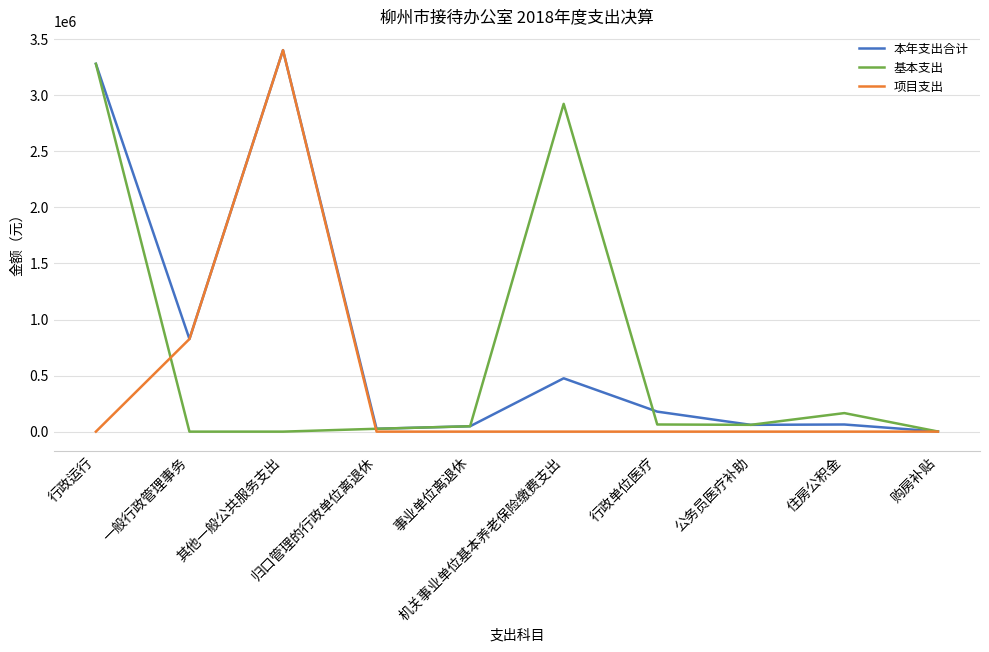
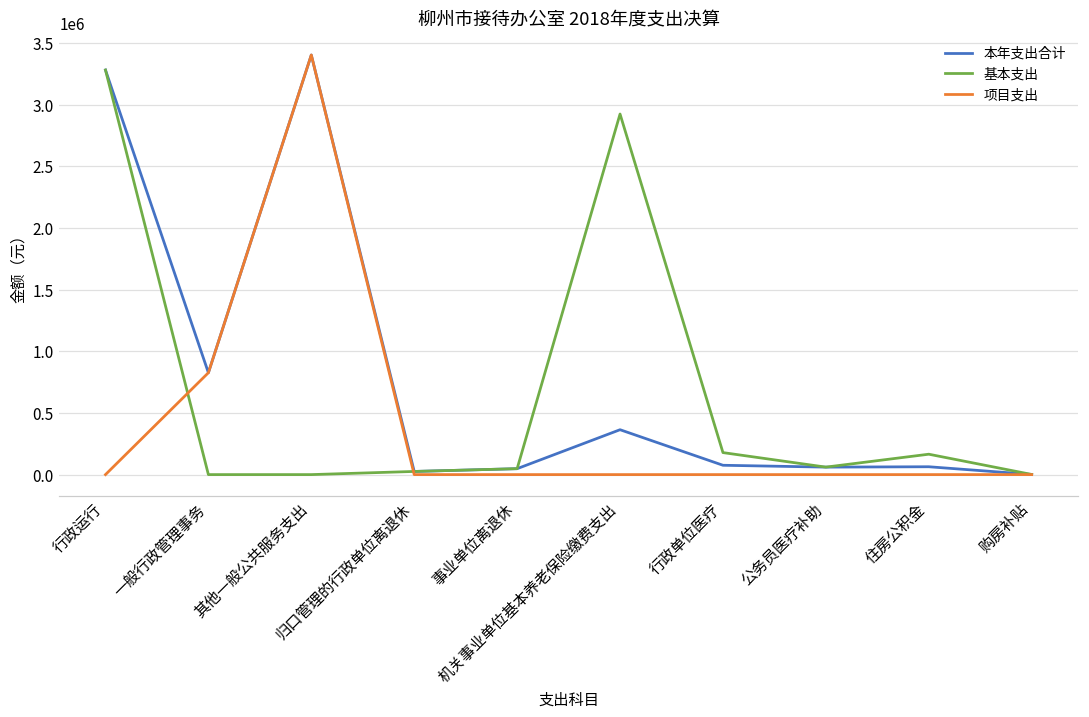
本年支出合计, 机关事业单位基本养老保险缴费支出: 480000 -> 360000
本年支出合计, 行政单位医疗: 180000 -> 80000
基本支出, 行政单位医疗: 60000 -> 180000
